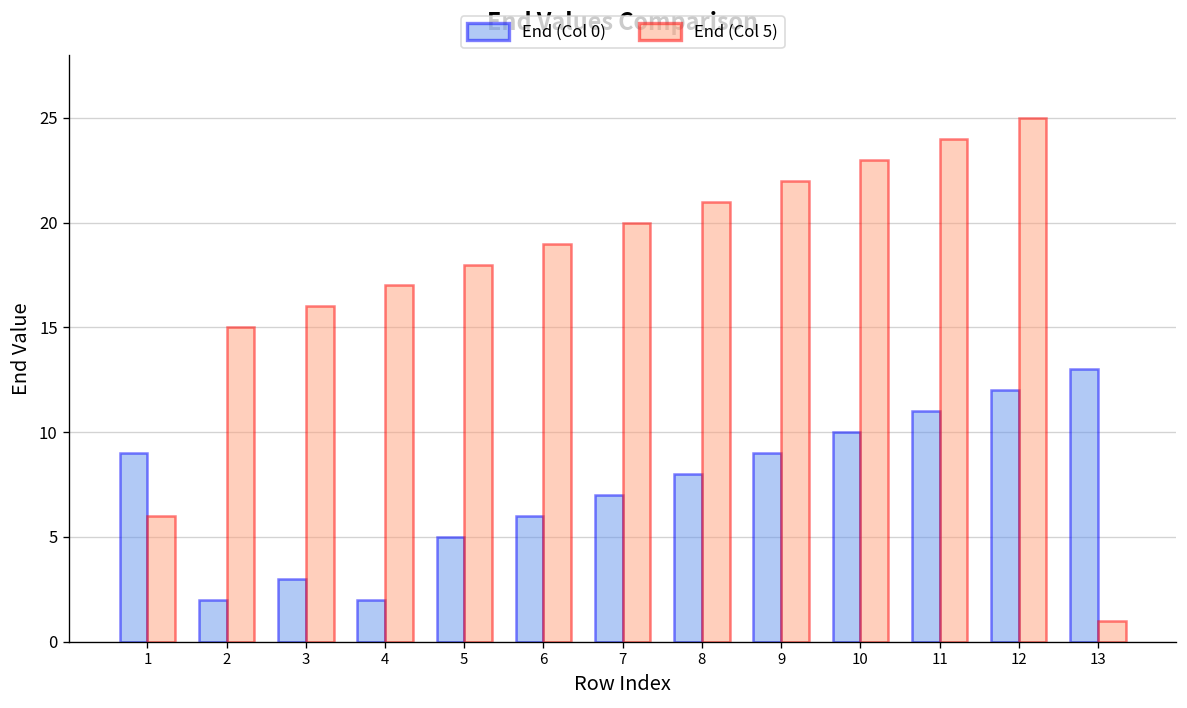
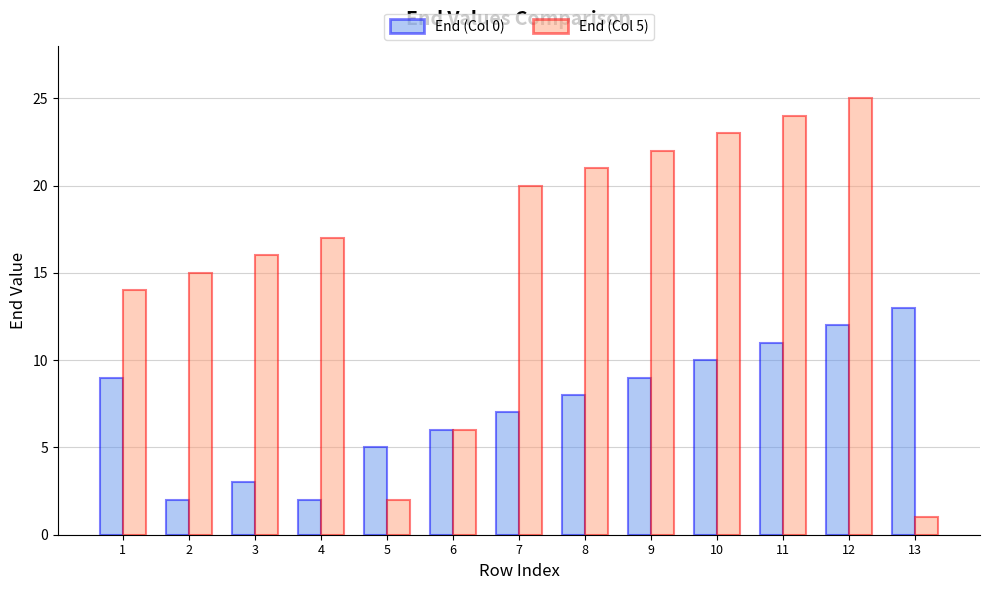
End (Col 5), 1: 6 -> 14
End (Col 5), 5: 18 -> 2
End (Col 5), 6: 19 -> 6
